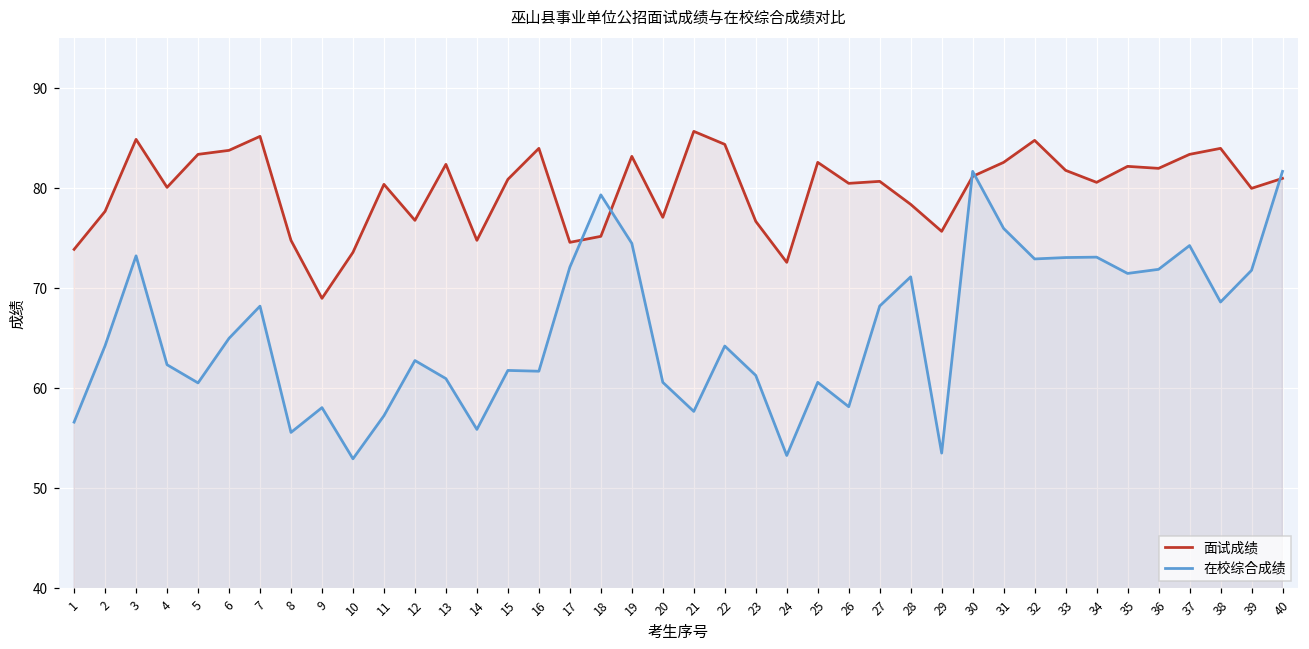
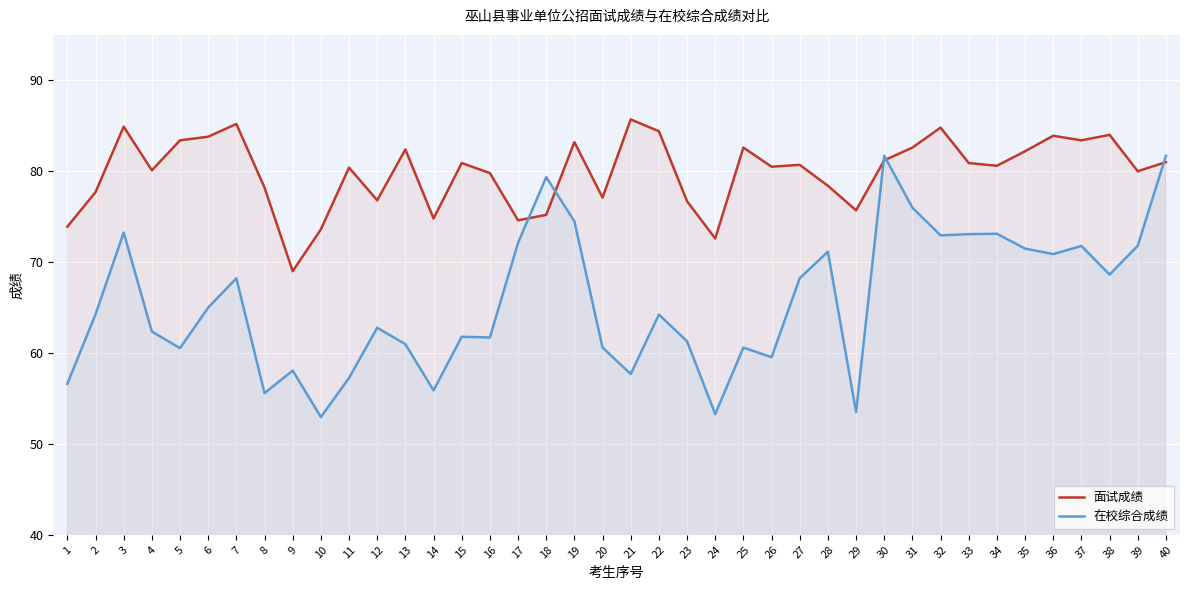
面试成绩, 8: 75 -> 78
面试成绩, 16: 84 -> 80
在校综合成绩, 26: 58 -> 60
面试成绩, 33: 82 -> 81
面试成绩, 36: 82 -> 84
在校综合成绩, 36: 72 -> 71
在校综合成绩, 37: 74 -> 72
